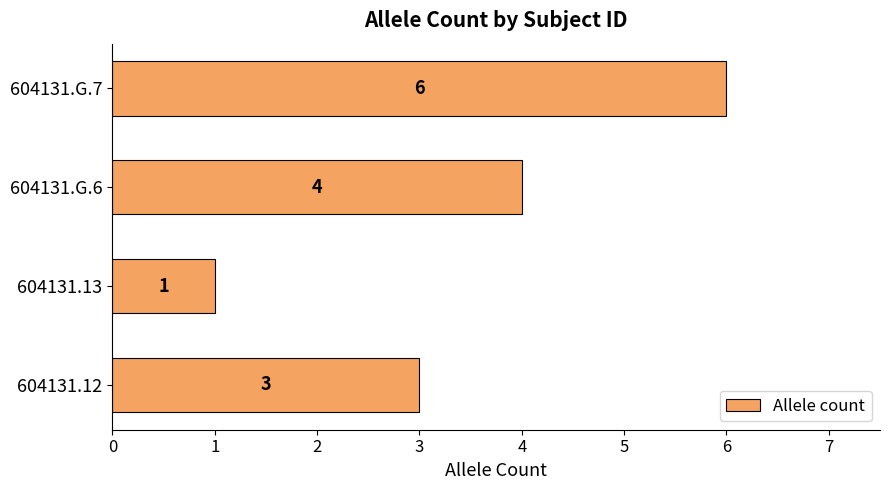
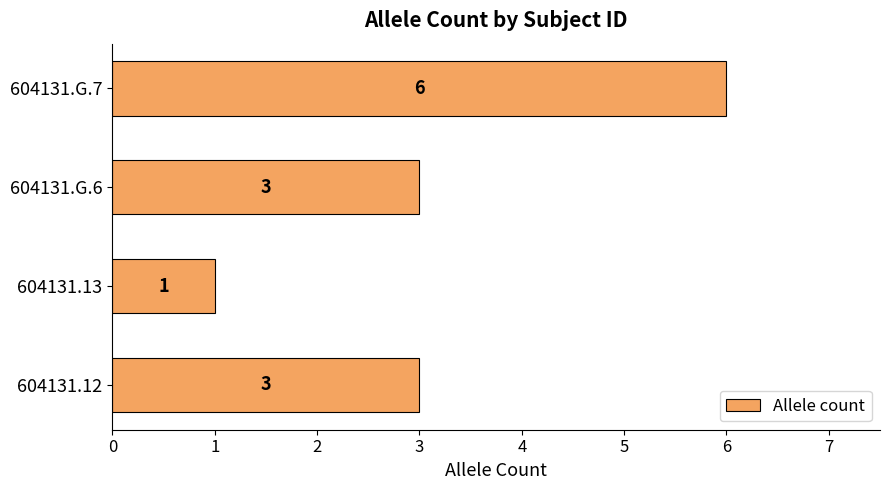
604131.G.6: 4 -> 3
